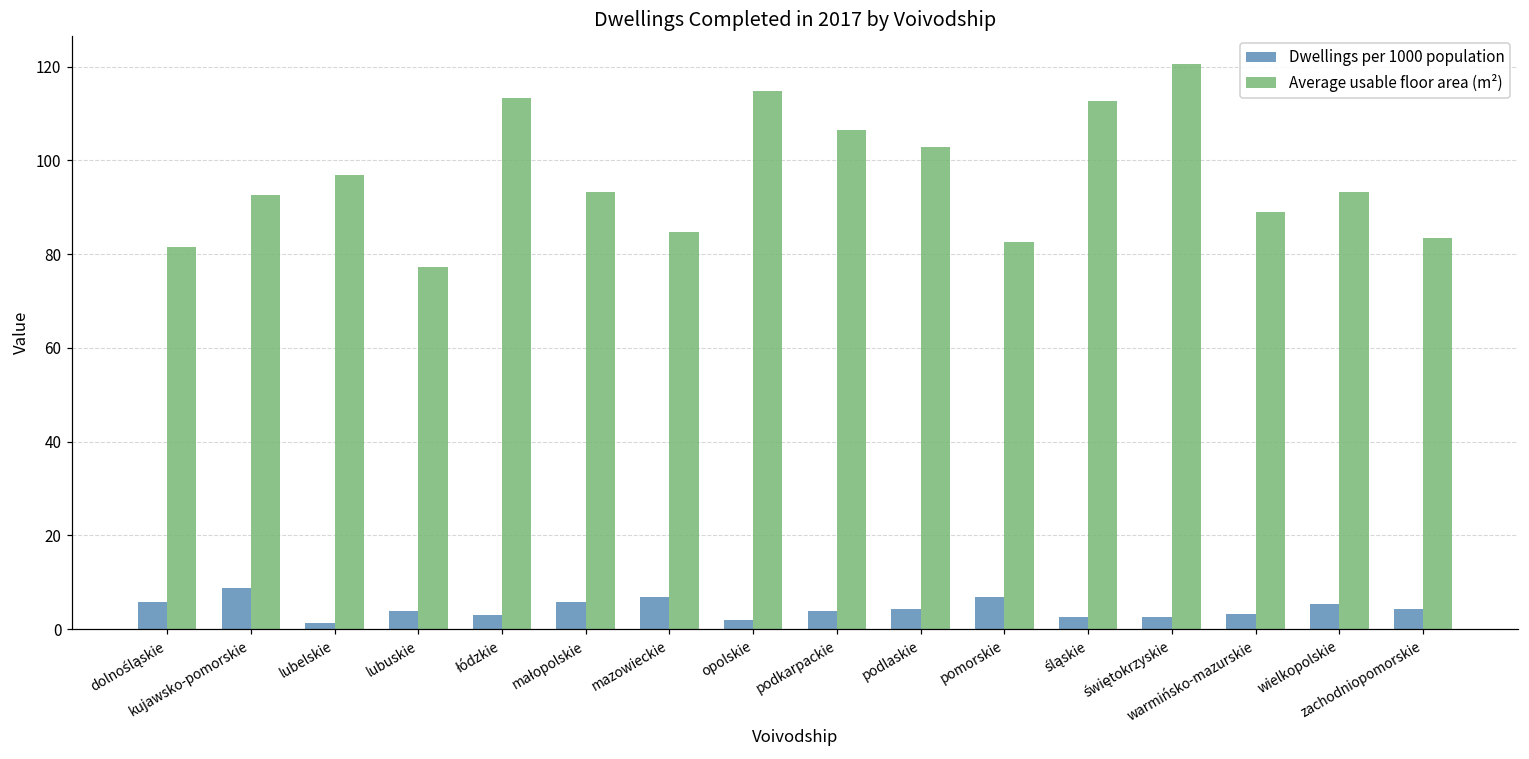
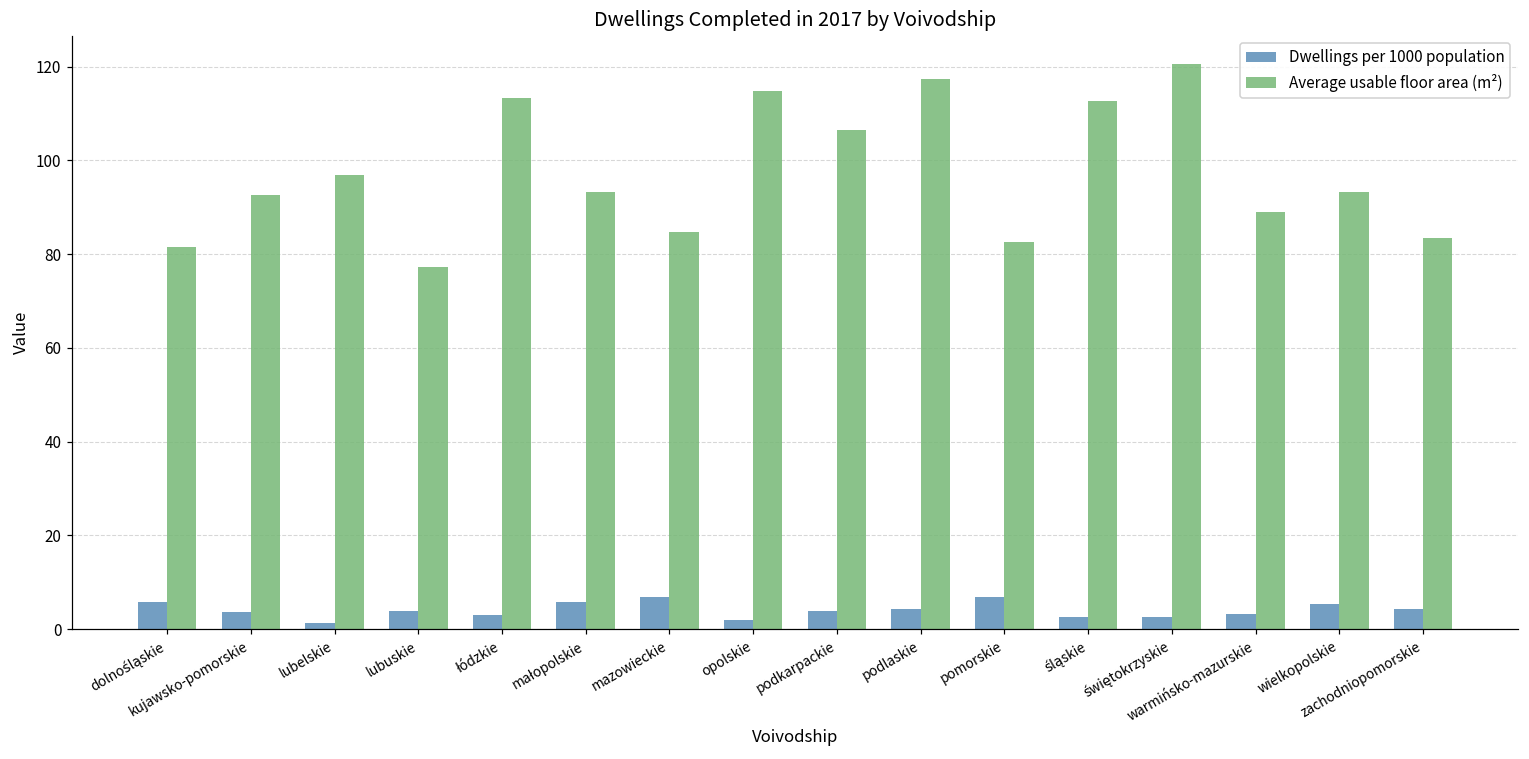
Dwellings per 1000 population, kujawsko-pomorskie: 9 -> 4
Average usable floor area (m²), podlaskie: 103 -> 117
